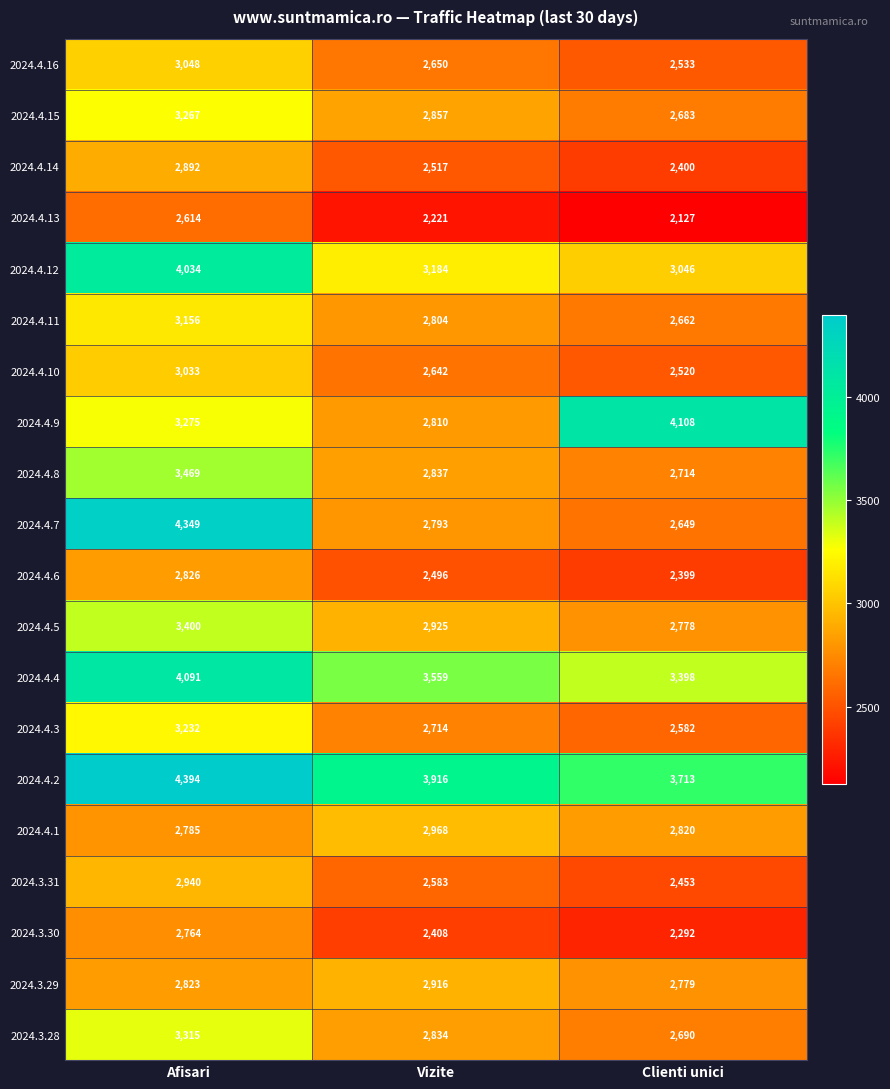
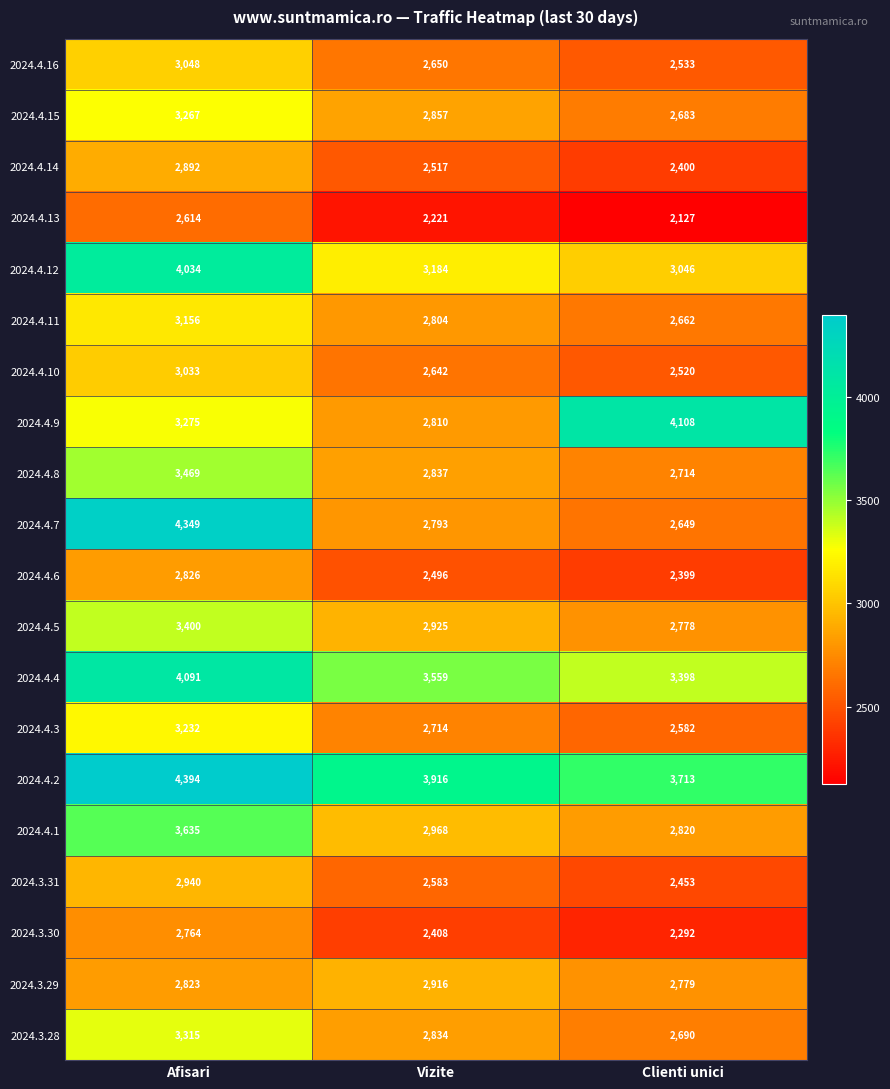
2024.4.1, Afisari: 2,785 -> 3,635
